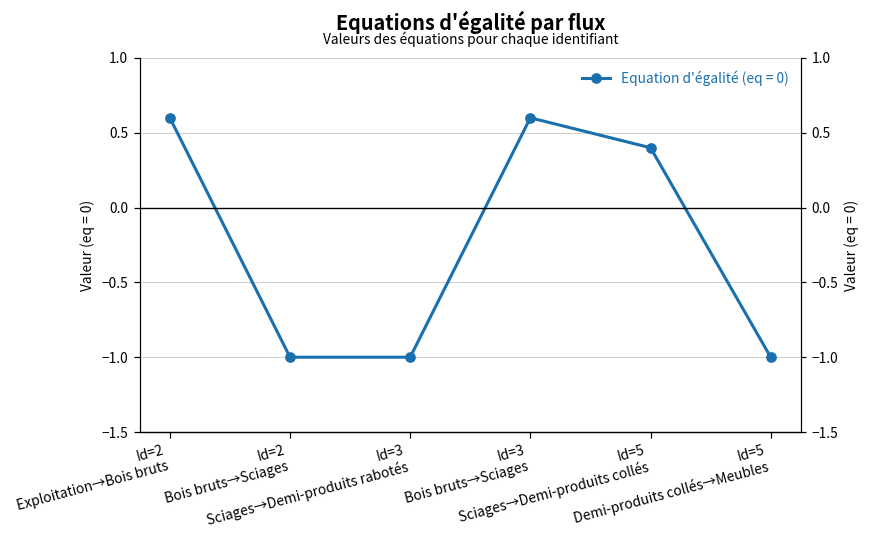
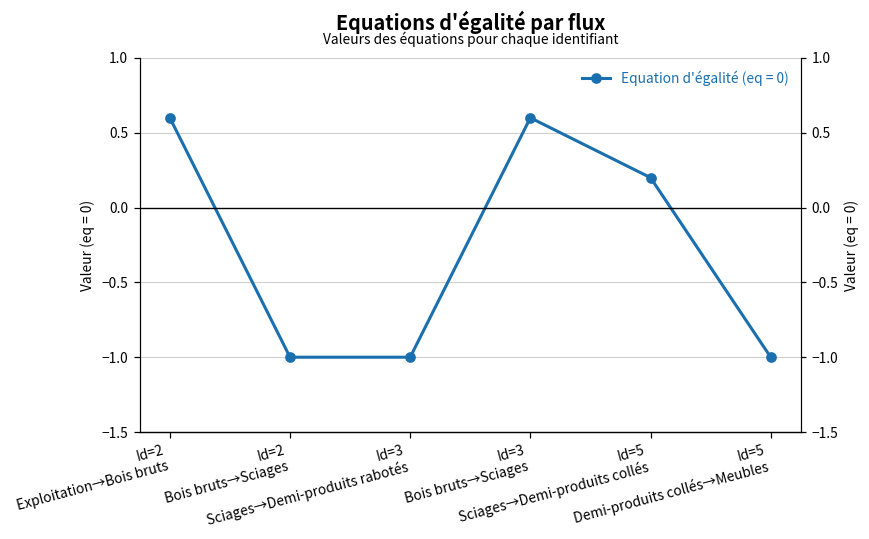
Id=5 Sciages→Demi-produits collés: 0.4 -> 0.2
